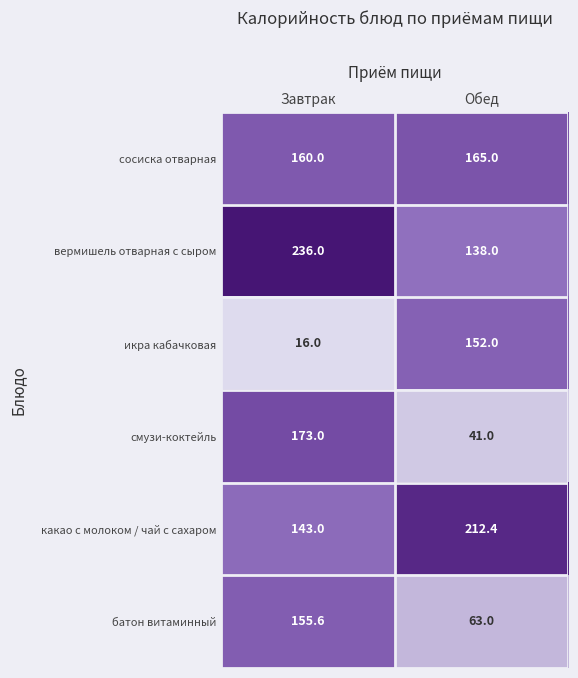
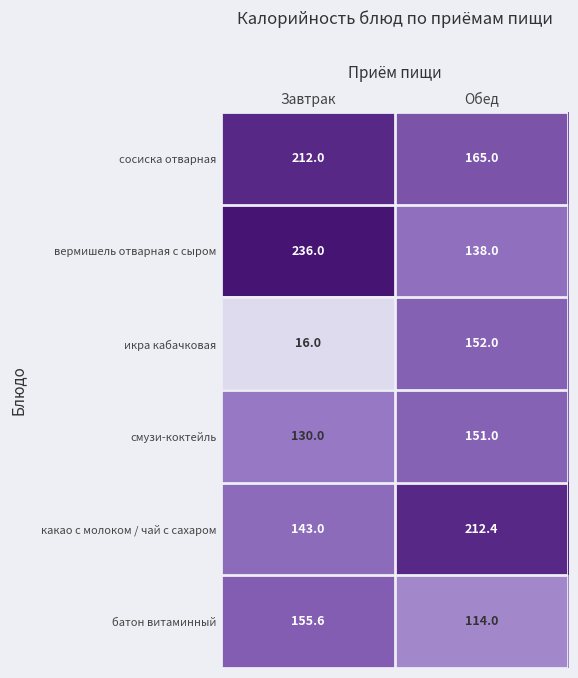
сосиска отварная, Завтрак: 160.0 -> 212.0
смузи-коктейль, Завтрак: 173.0 -> 130.0
смузи-коктейль, Обед: 41.0 -> 151.0
батон витаминный, Обед: 63.0 -> 114.0
